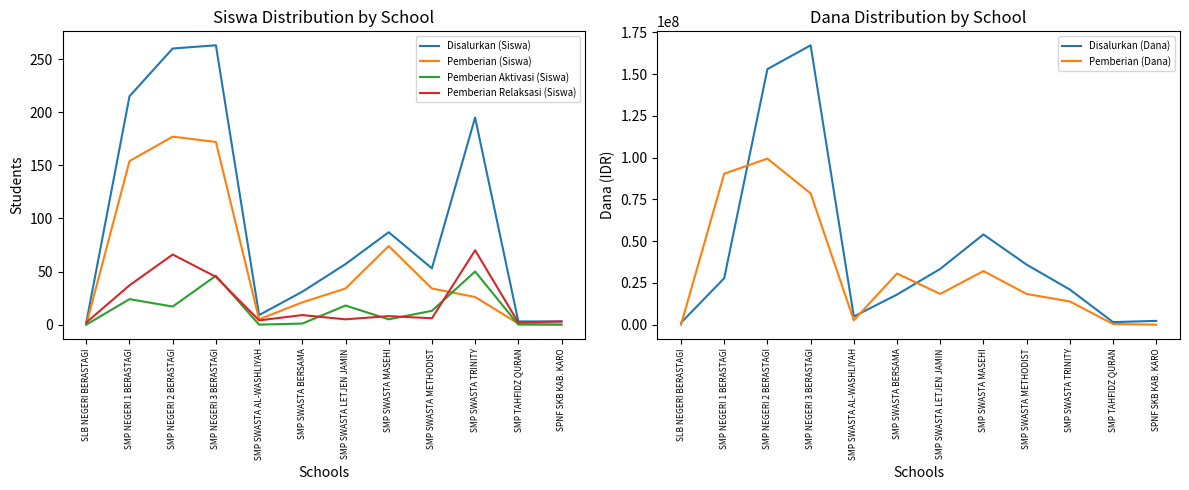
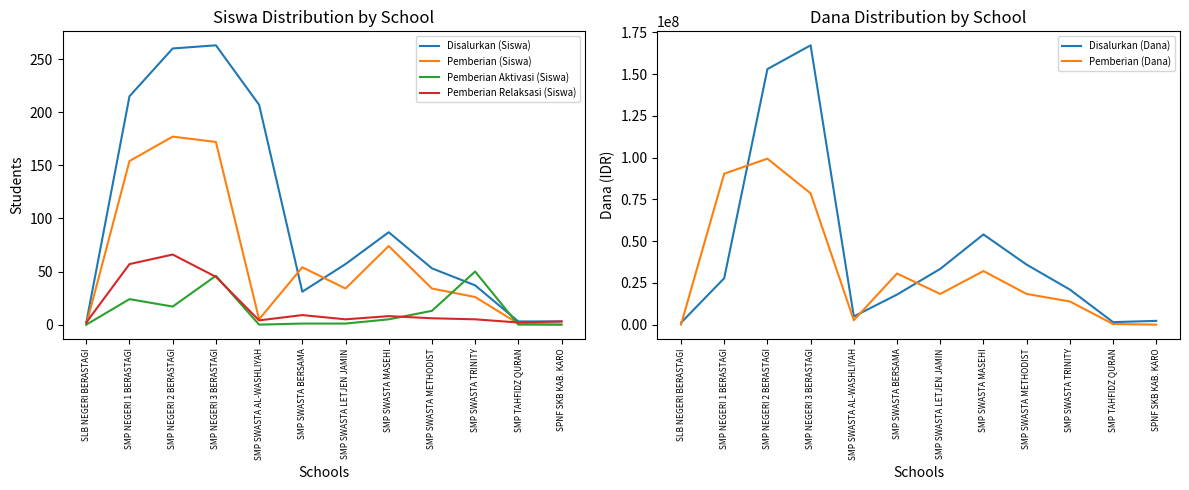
Siswa Distribution by School, Pemberian Relaksasi (Siswa), SMP NEGERI 1 BERASTAGI: 37 -> 57
Siswa Distribution by School, Disalurkan (Siswa), SMP SWASTA AL-WASHLIYAH: 9 -> 207
Siswa Distribution by School, Pemberian (Siswa), SMP SWASTA BERSAMA: 21 -> 54
Siswa Distribution by School, Pemberian Aktivasi (Siswa), SMP SWASTA LETJEN JAMIN: 18 -> 1
Siswa Distribution by School, Disalurkan (Siswa), SMP SWASTA TRINITY: 195 -> 37
Siswa Distribution by School, Pemberian Relaksasi (Siswa), SMP SWASTA TRINITY: 70 -> 5
